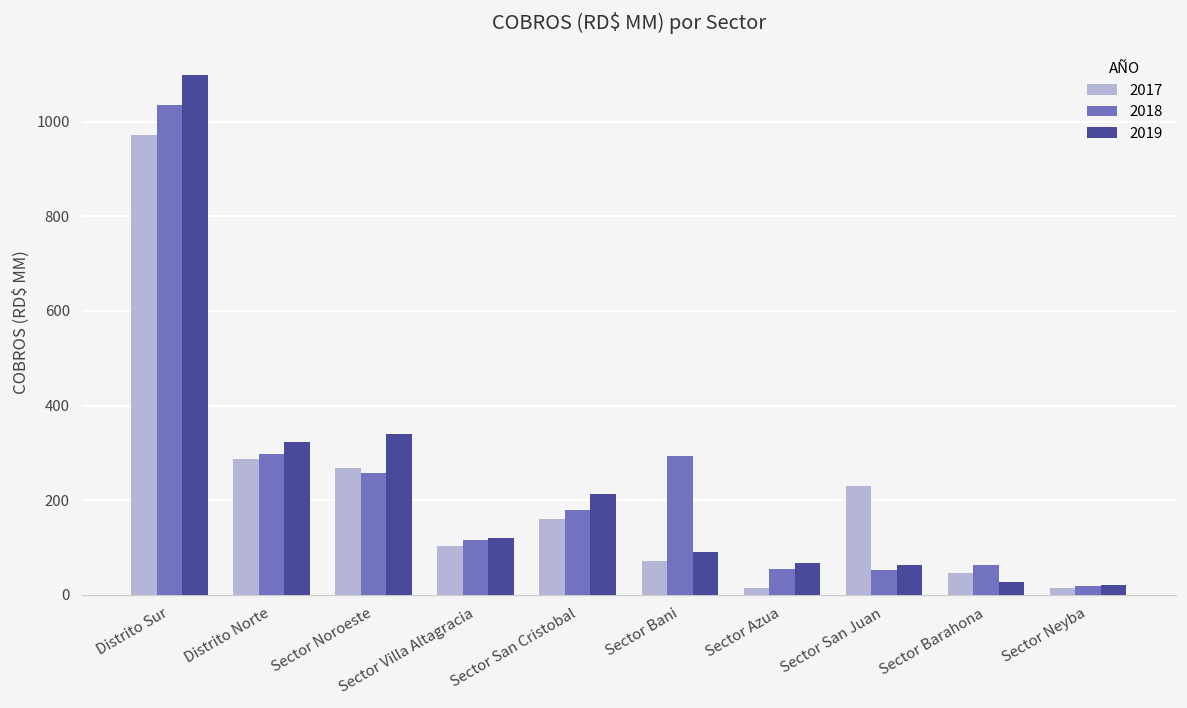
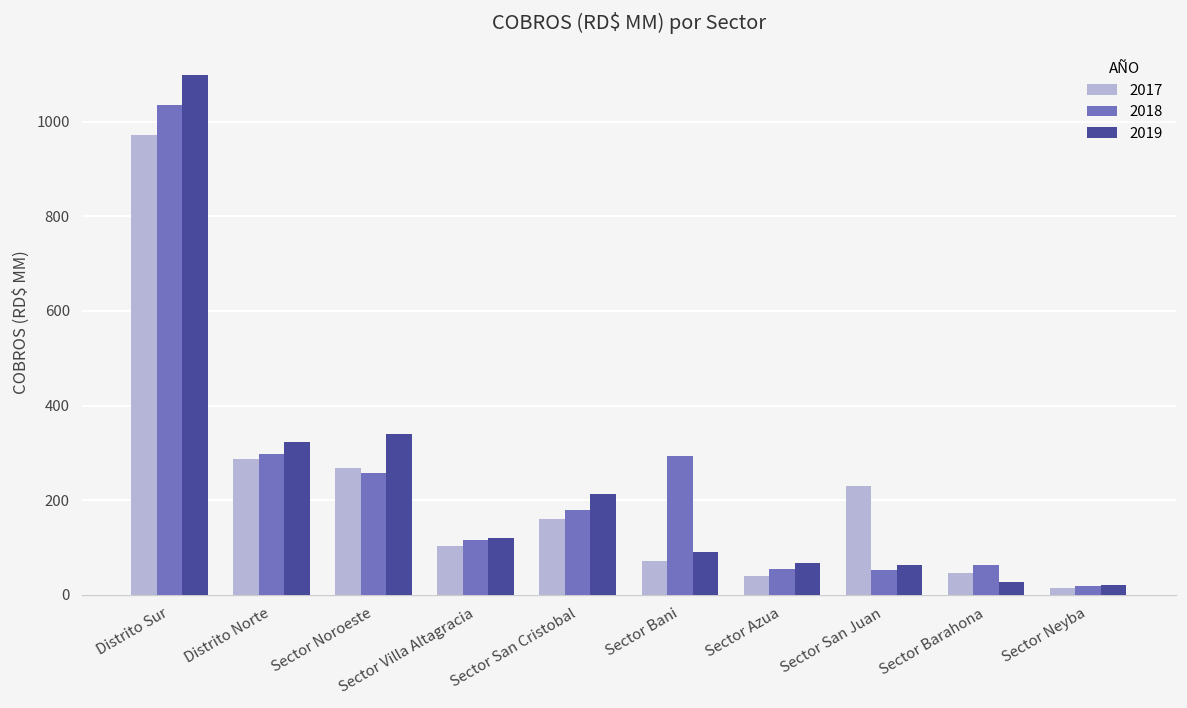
2017, Sector Azua: 10 -> 40
